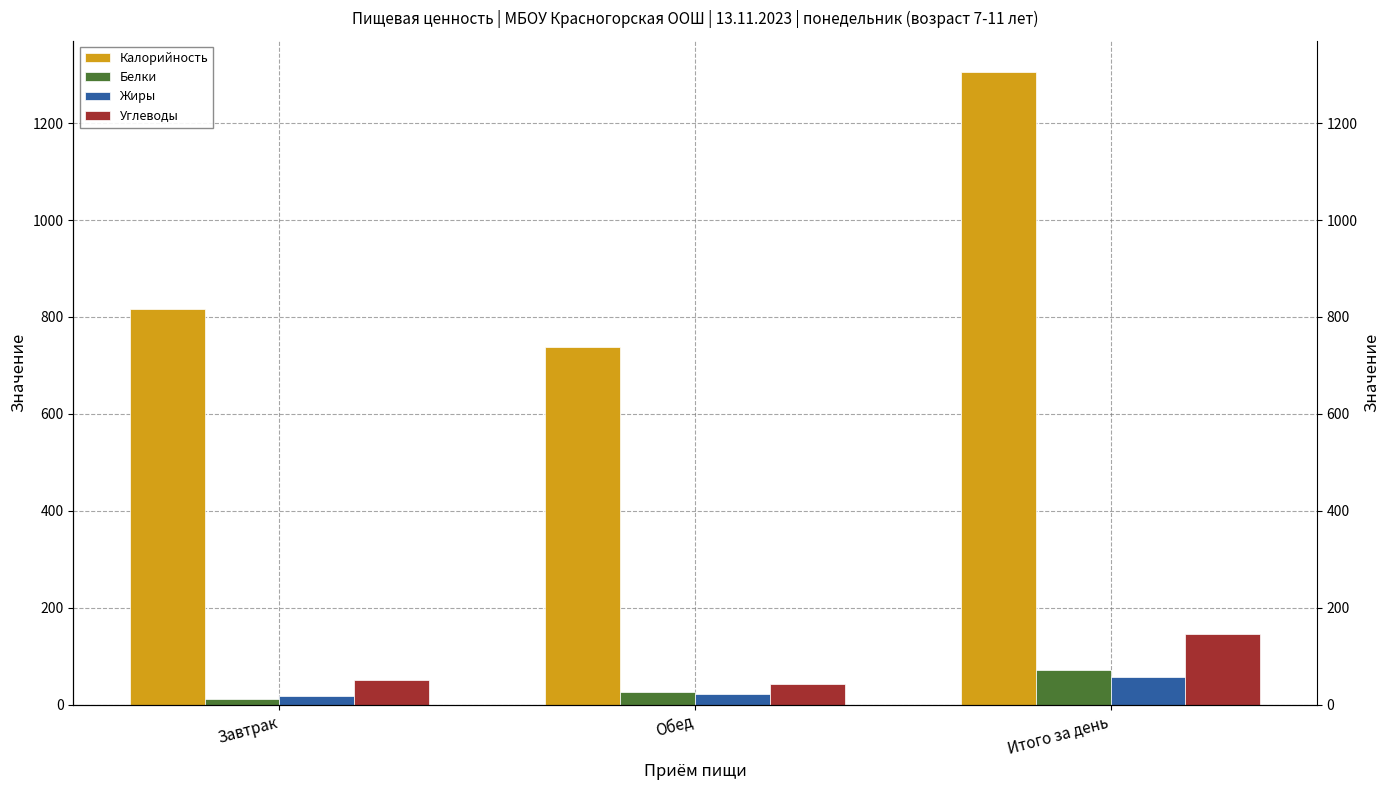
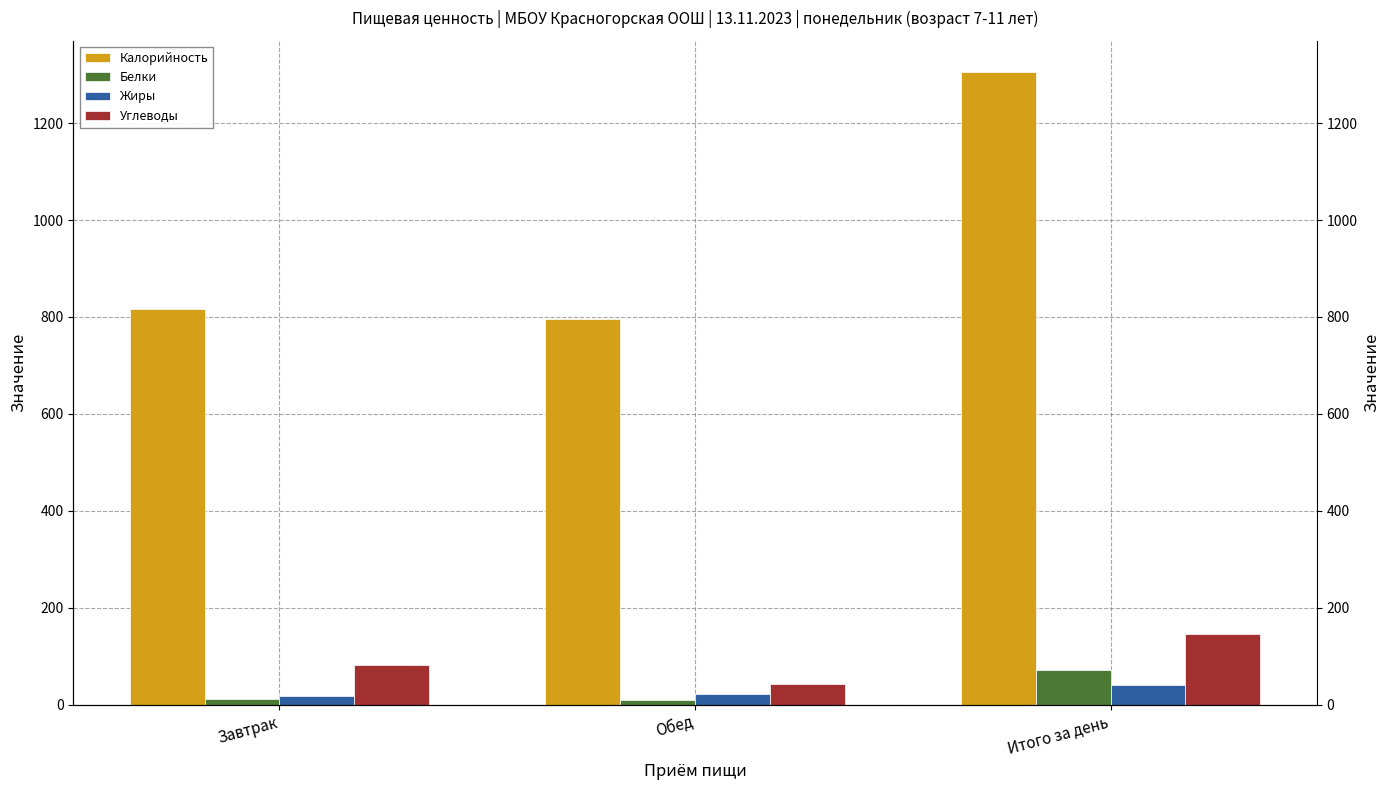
Углеводы, Завтрак: 50 -> 80
Калорийность, Обед: 740 -> 800
Белки, Обед: 30 -> 10
Жиры, Итого за день: 60 -> 40
